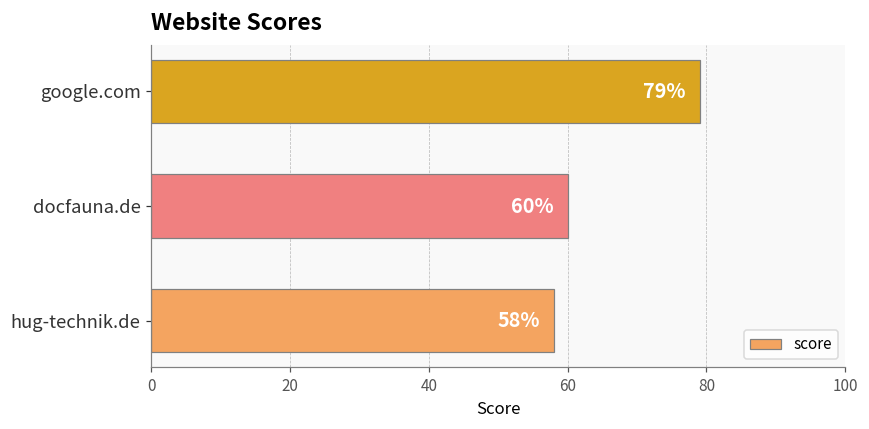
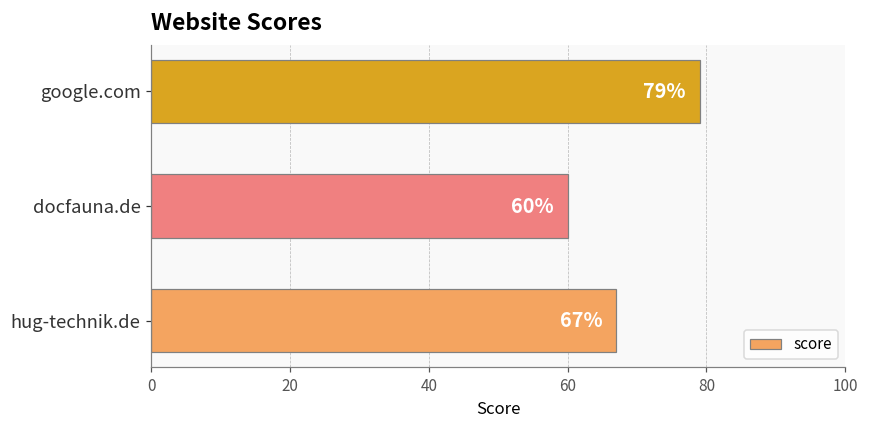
hug-technik.de: 58% -> 67%
